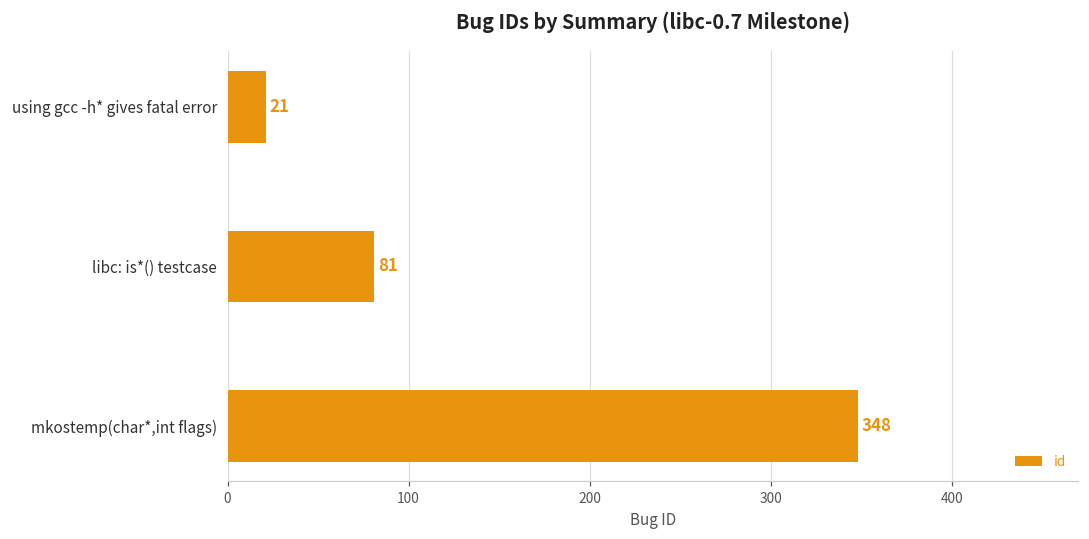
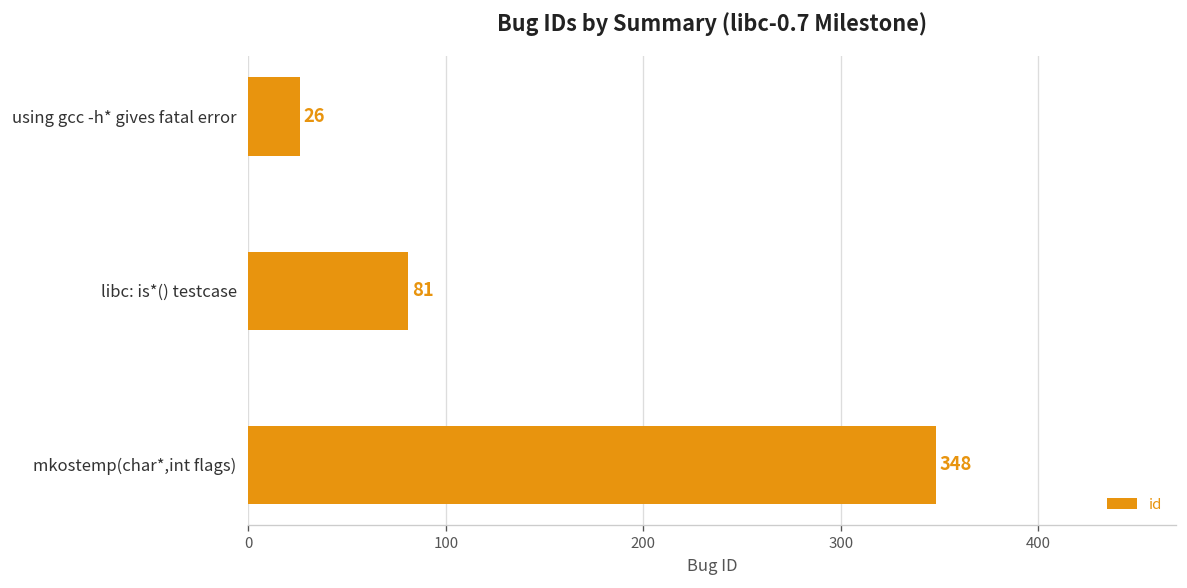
using gcc -h* gives fatal error: 21 -> 26
